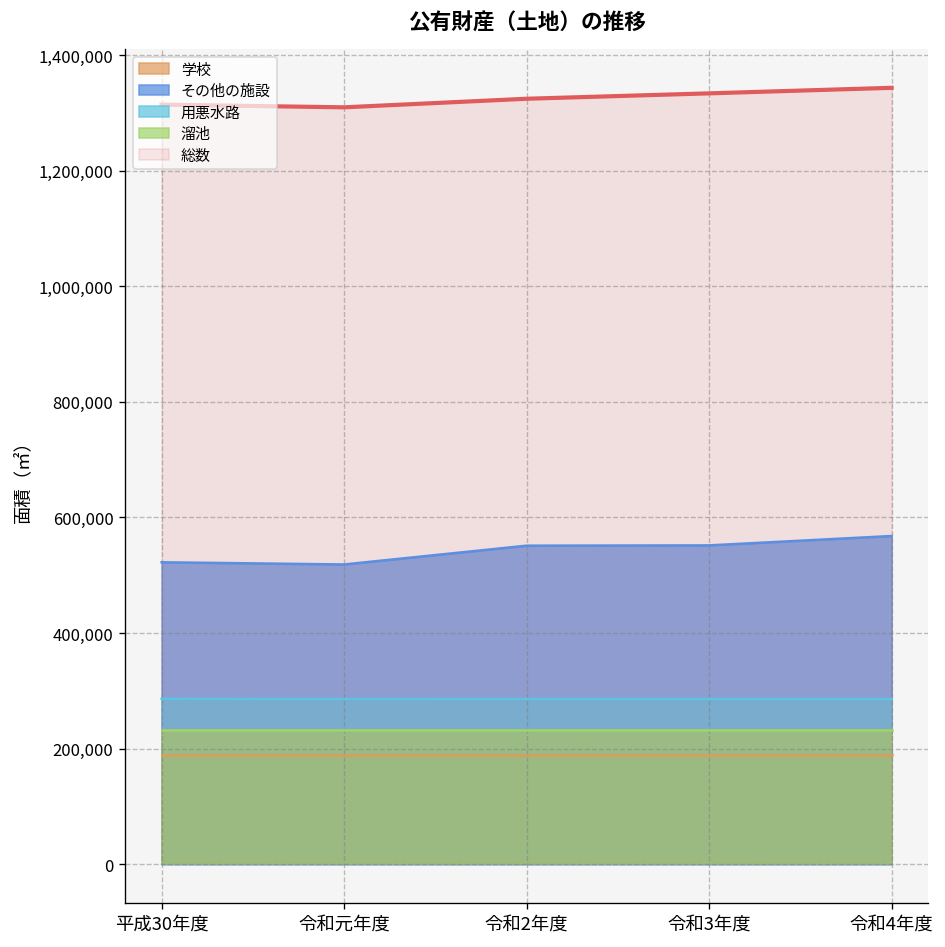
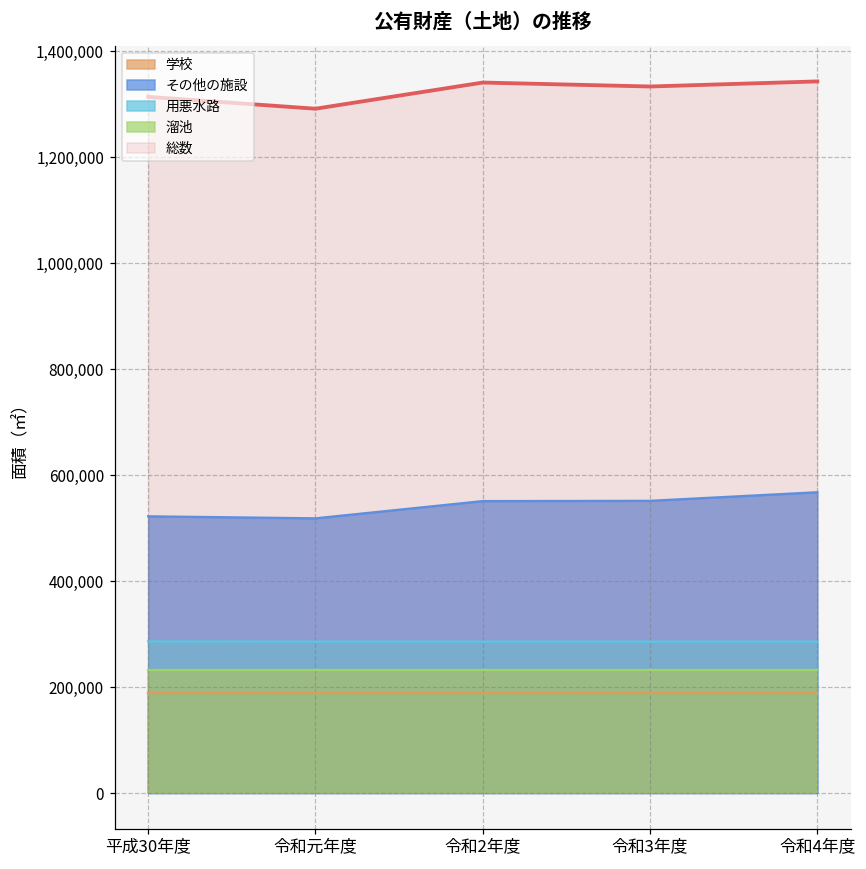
総数, 令和元年度: 1,310,000 -> 1,290,000
総数, 令和2年度: 1,320,000 -> 1,340,000
